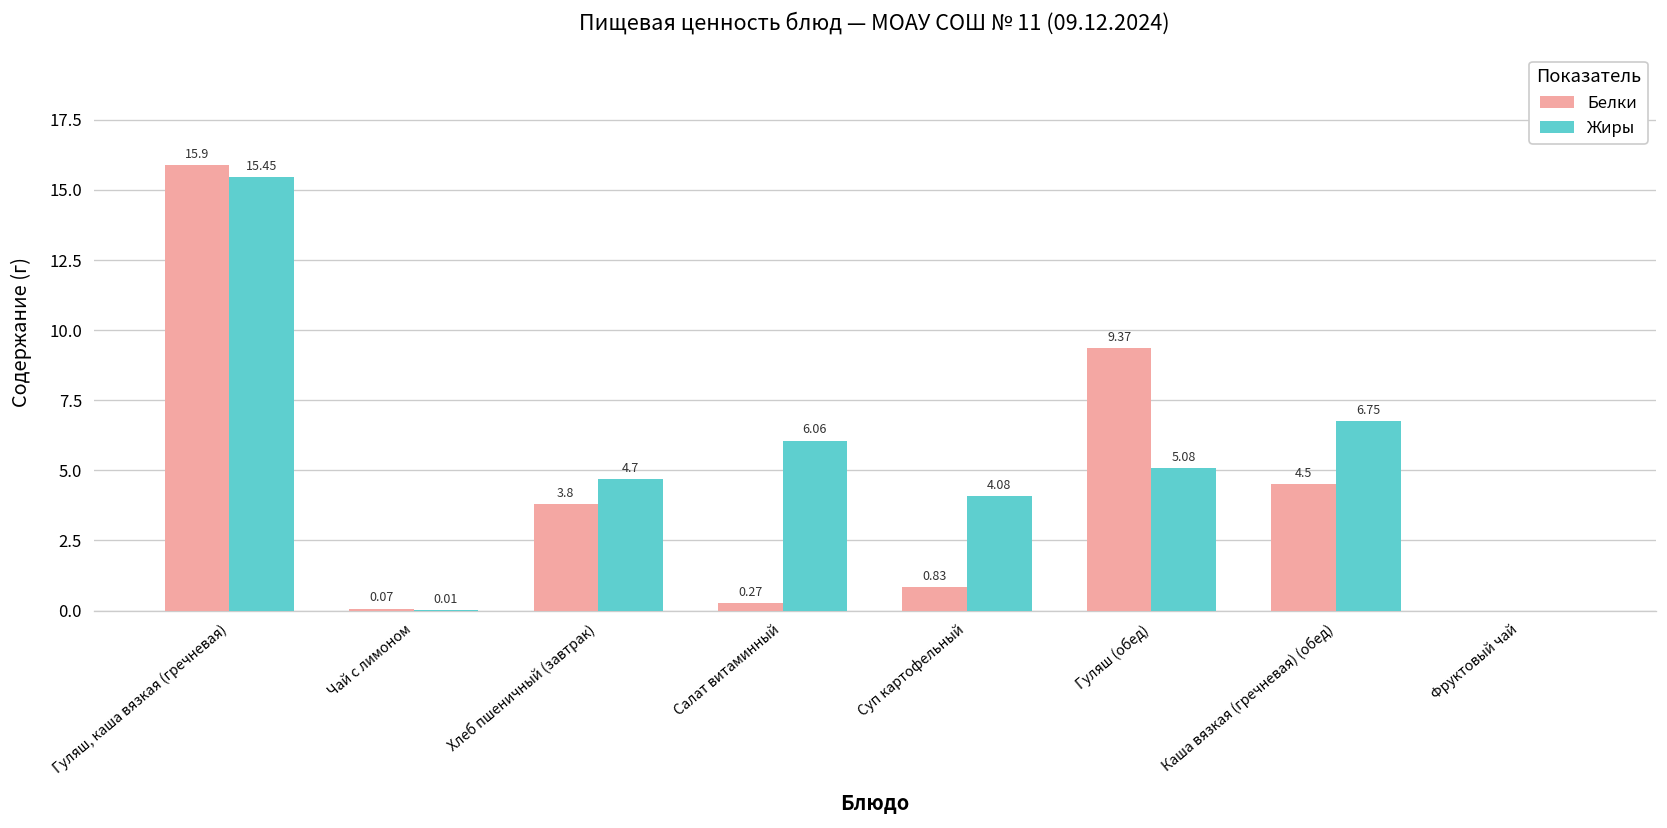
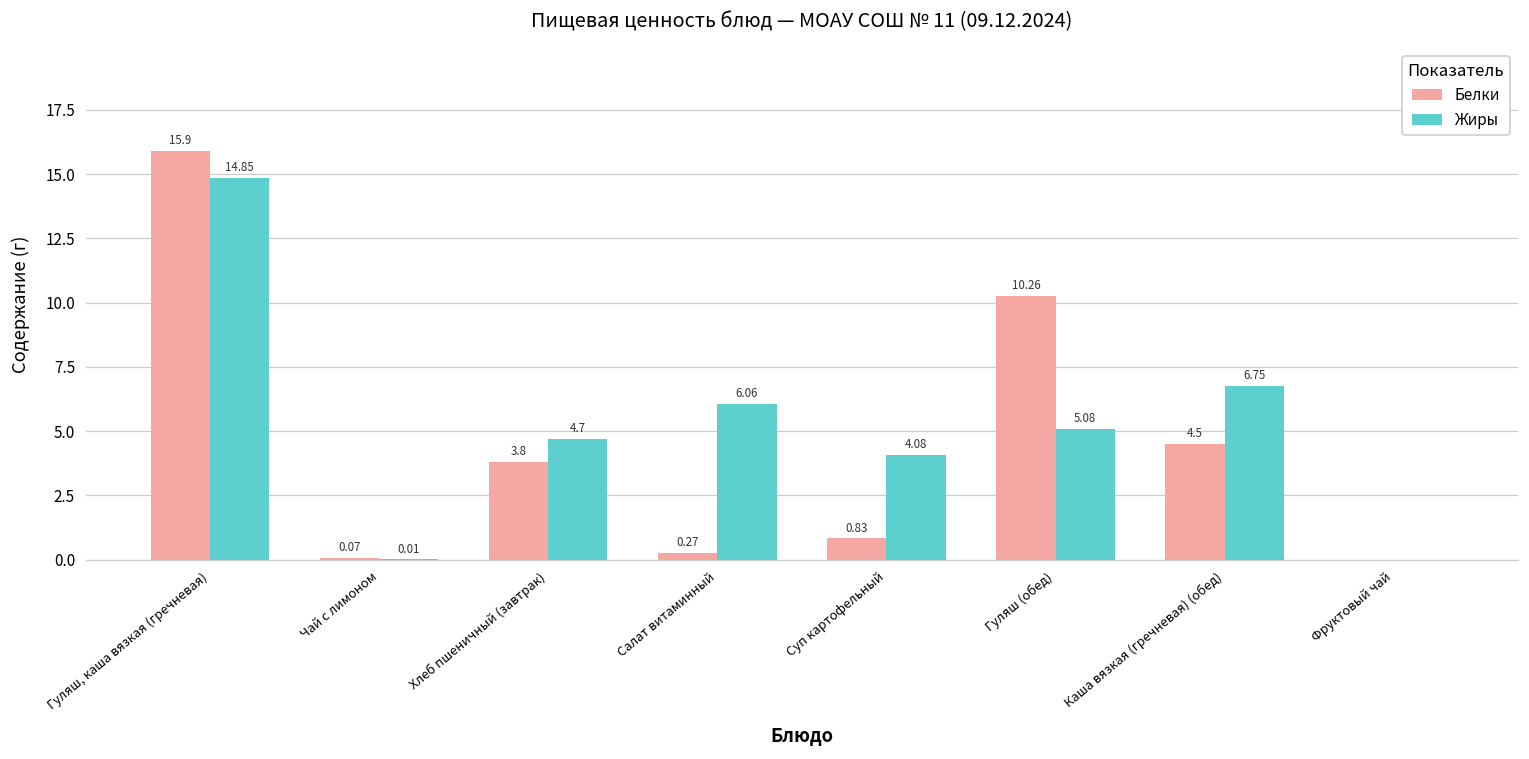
Жиры, Гуляш, каша вязкая (гречневая): 15.45 -> 14.85
Белки, Гуляш (обед): 9.37 -> 10.26
